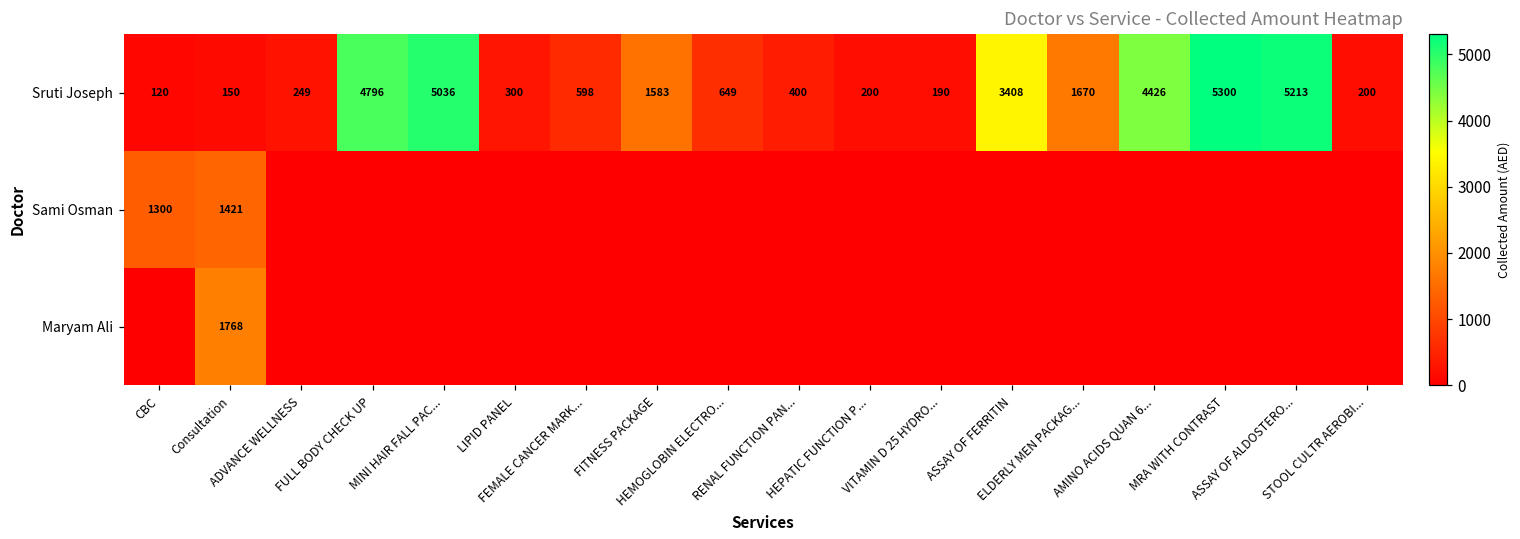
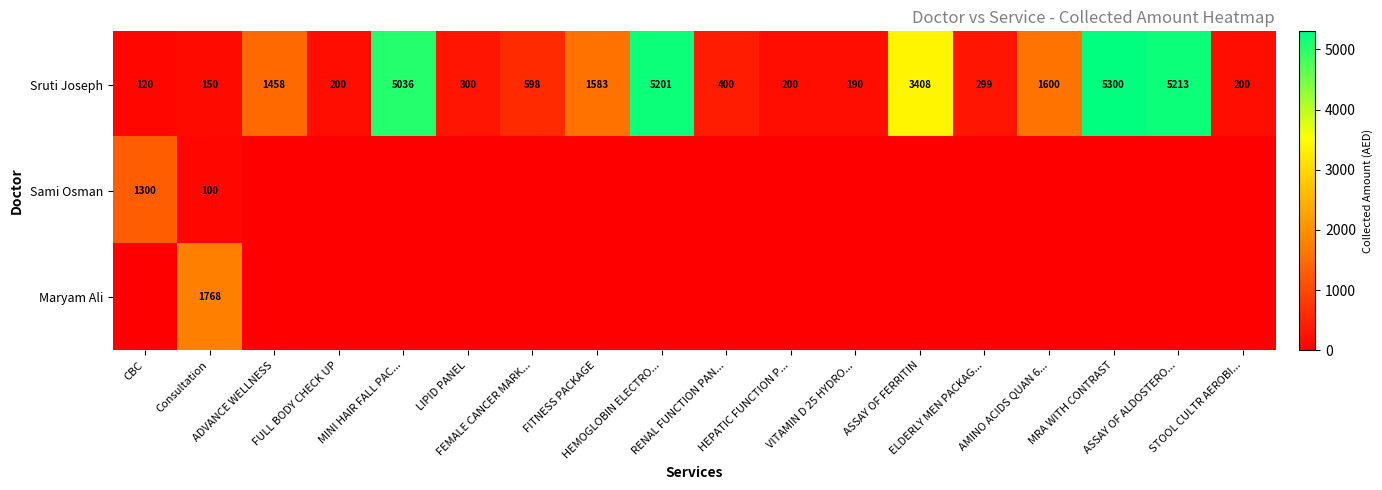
Sruti Joseph, ADVANCE WELLNESS: 249 -> 1458
Sruti Joseph, FULL BODY CHECK UP: 4796 -> 200
Sruti Joseph, HEMOGLOBIN ELECTRO...: 649 -> 5201
Sruti Joseph, ELDERLY MEN PACKAG...: 1670 -> 299
Sruti Joseph, AMINO ACIDS QUAN 6...: 4426 -> 1600
Sami Osman, Consultation: 1421 -> 100
